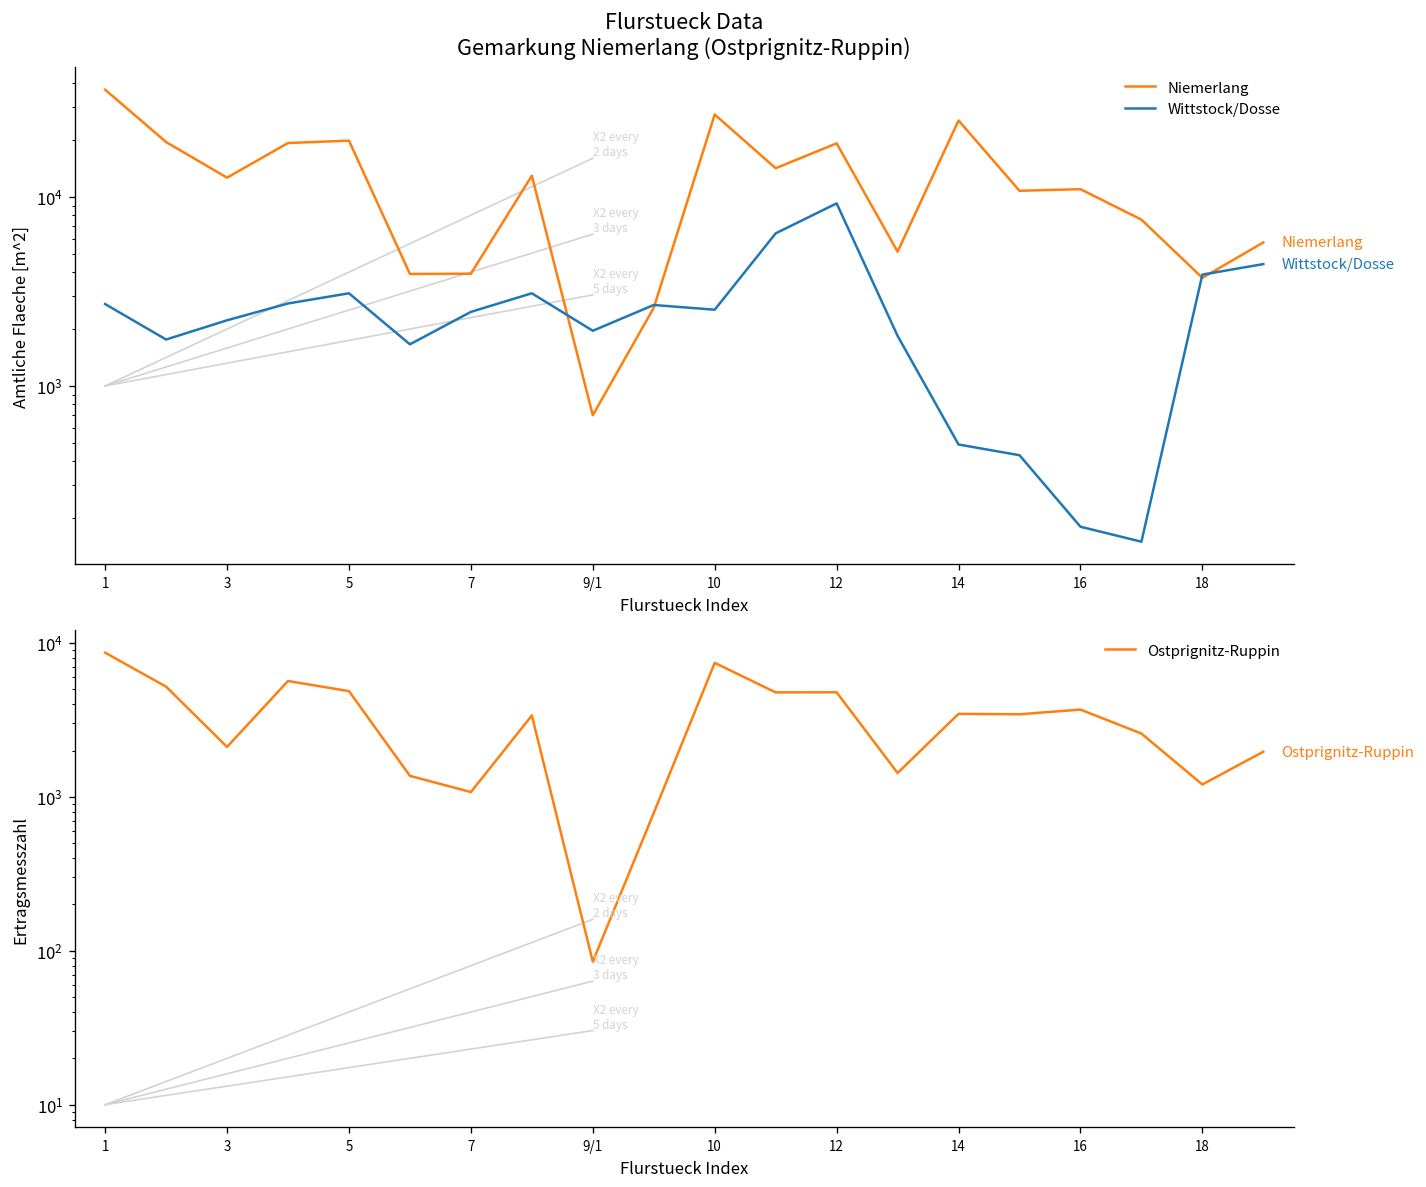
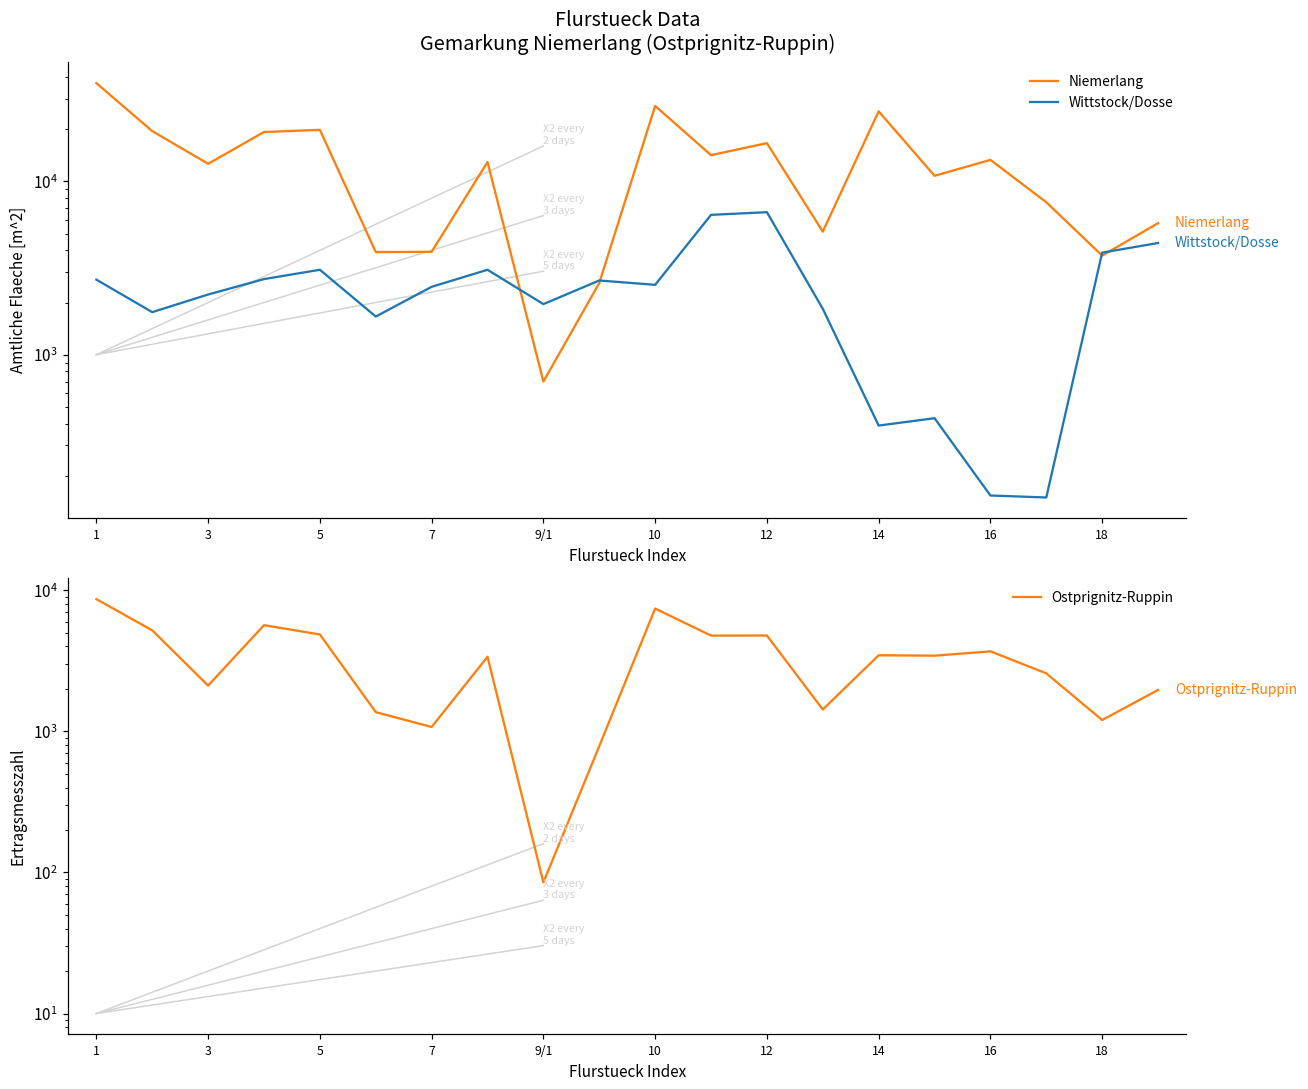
Flurstueck Data Gemarkung Niemerlang (Ostprignitz-Ruppin), Niemerlang, 12: 19000 -> 17000
Flurstueck Data Gemarkung Niemerlang (Ostprignitz-Ruppin), Wittstock/Dosse, 12: 9000 -> 6600
Flurstueck Data Gemarkung Niemerlang (Ostprignitz-Ruppin), Wittstock/Dosse, 14: 490 -> 390
Flurstueck Data Gemarkung Niemerlang (Ostprignitz-Ruppin), Niemerlang, 16: 11000 -> 13000
Flurstueck Data Gemarkung Niemerlang (Ostprignitz-Ruppin), Wittstock/Dosse, 16: 180 -> 150
